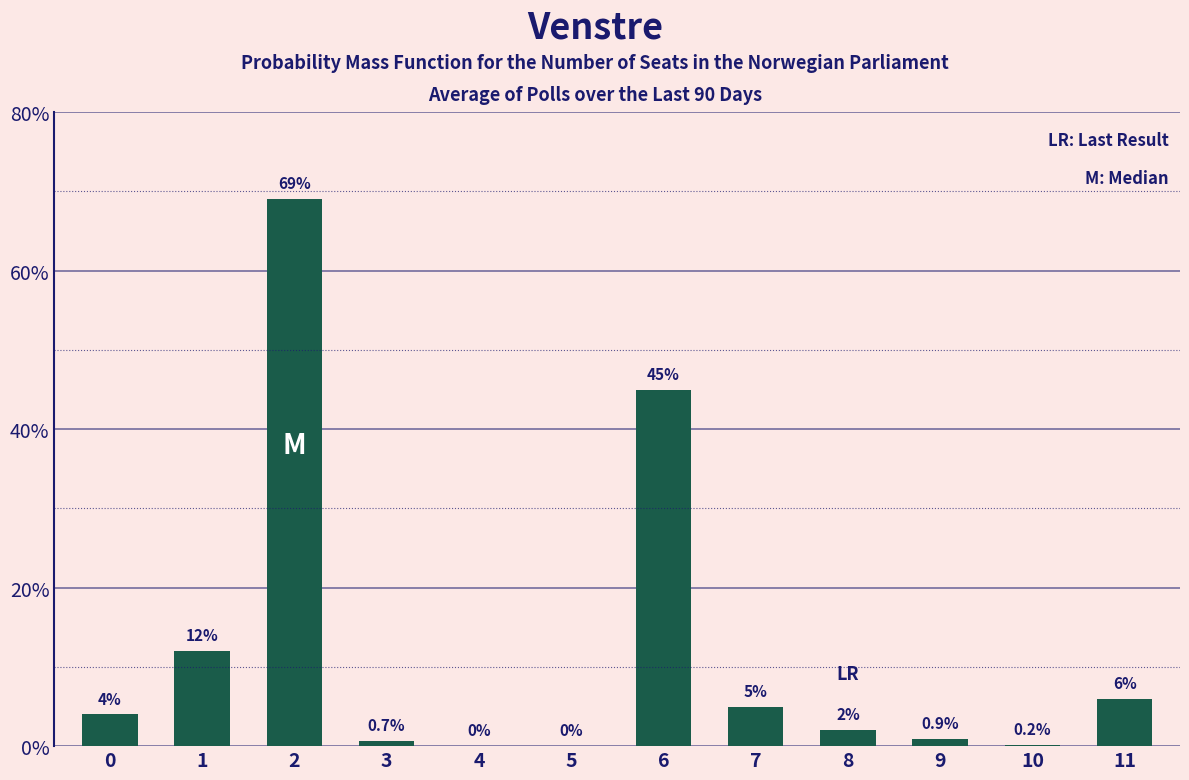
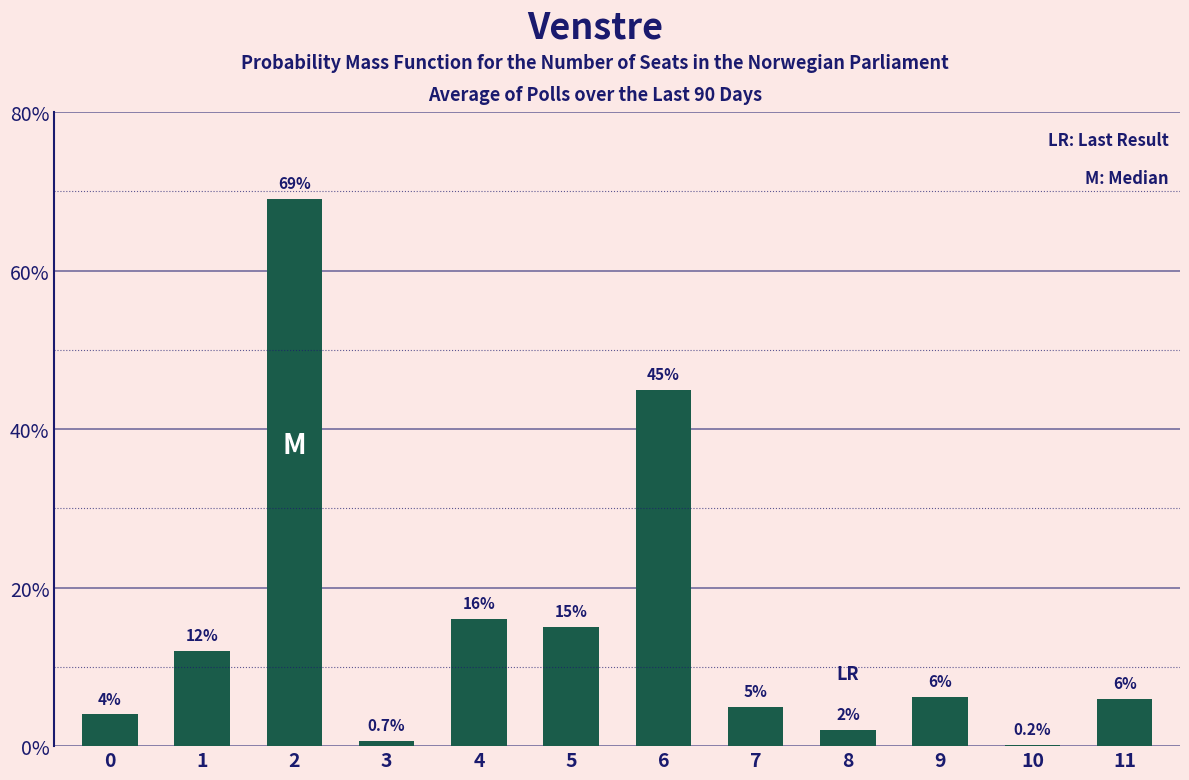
4: 0% -> 16%
5: 0% -> 15%
9: 0.9% -> 6%
